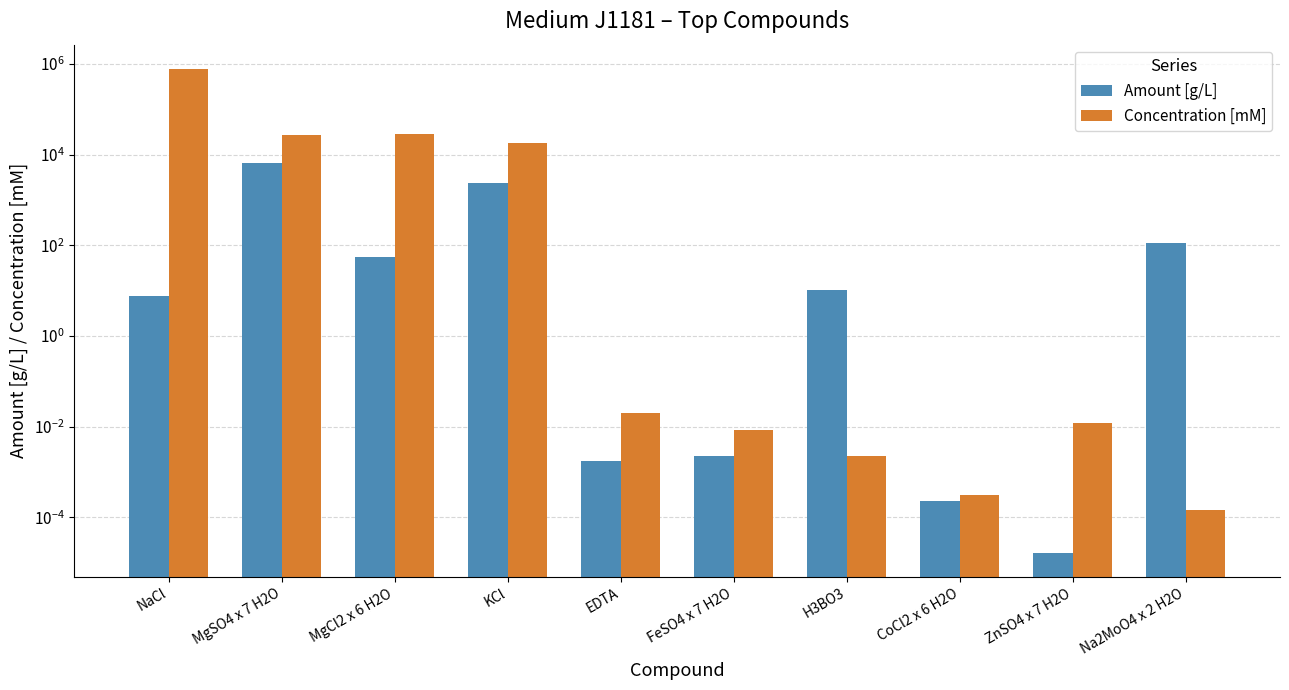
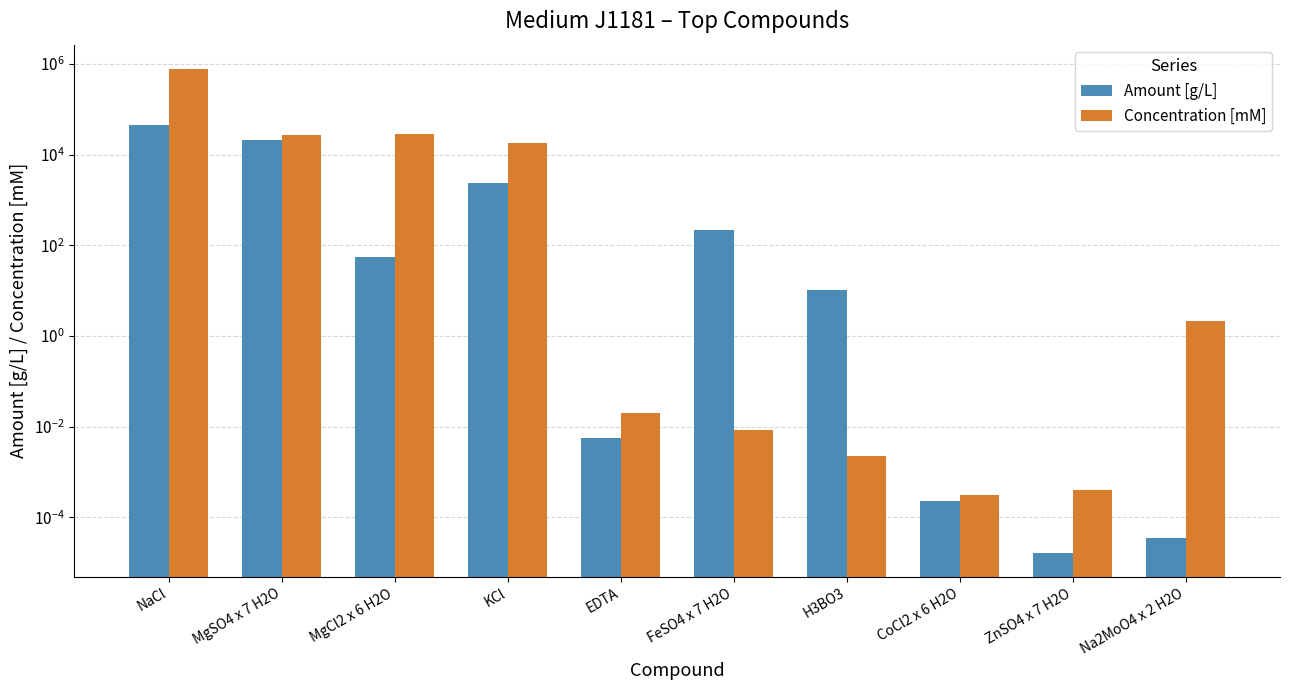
Amount [g/L], NaCl: 8 -> 50000
Amount [g/L], MgSO4 x 7 H2O: 7000 -> 20000
Amount [g/L], EDTA: 0.0017 -> 0.006
Amount [g/L], FeSO4 x 7 H2O: 0.002 -> 200
Concentration [mM], ZnSO4 x 7 H2O: 0.012 -> 0.0004
Amount [g/L], Na2MoO4 x 2 H2O: 110 -> 0
Concentration [mM], Na2MoO4 x 2 H2O: 0.00014 -> 2
